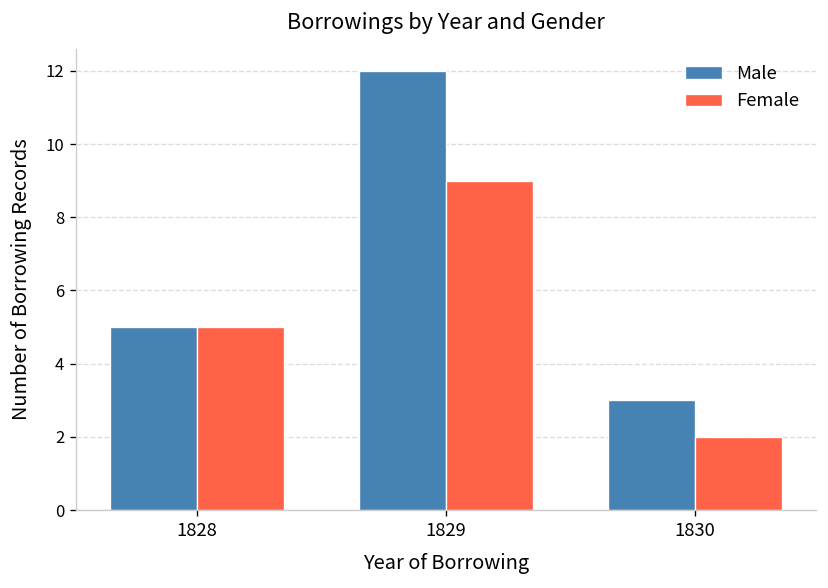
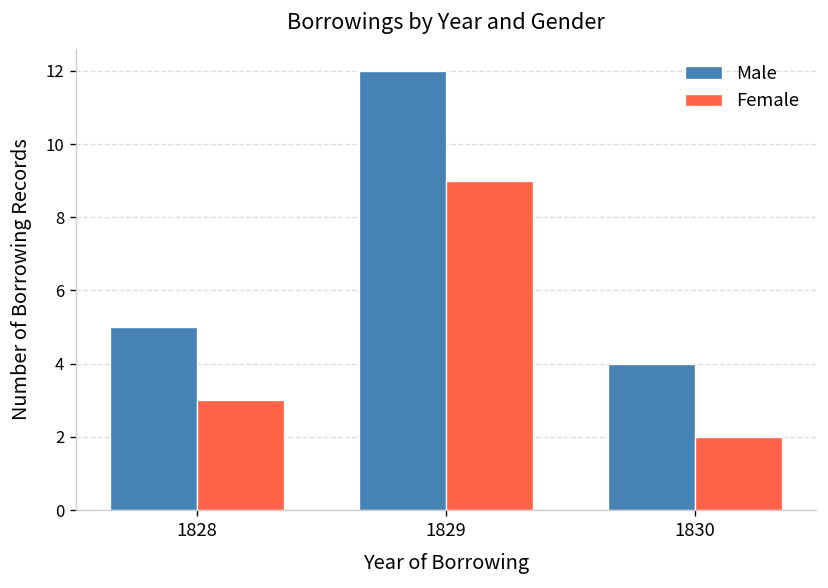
Female, 1828: 5 -> 3
Male, 1830: 3 -> 4
